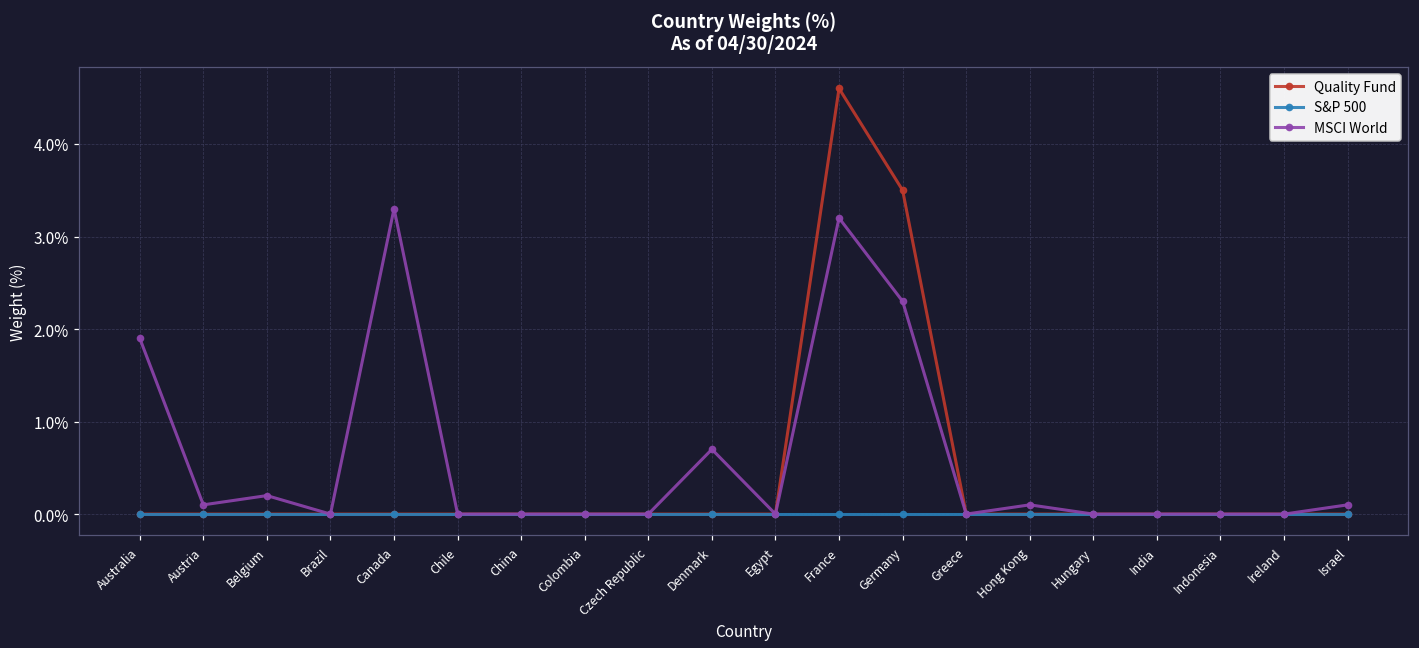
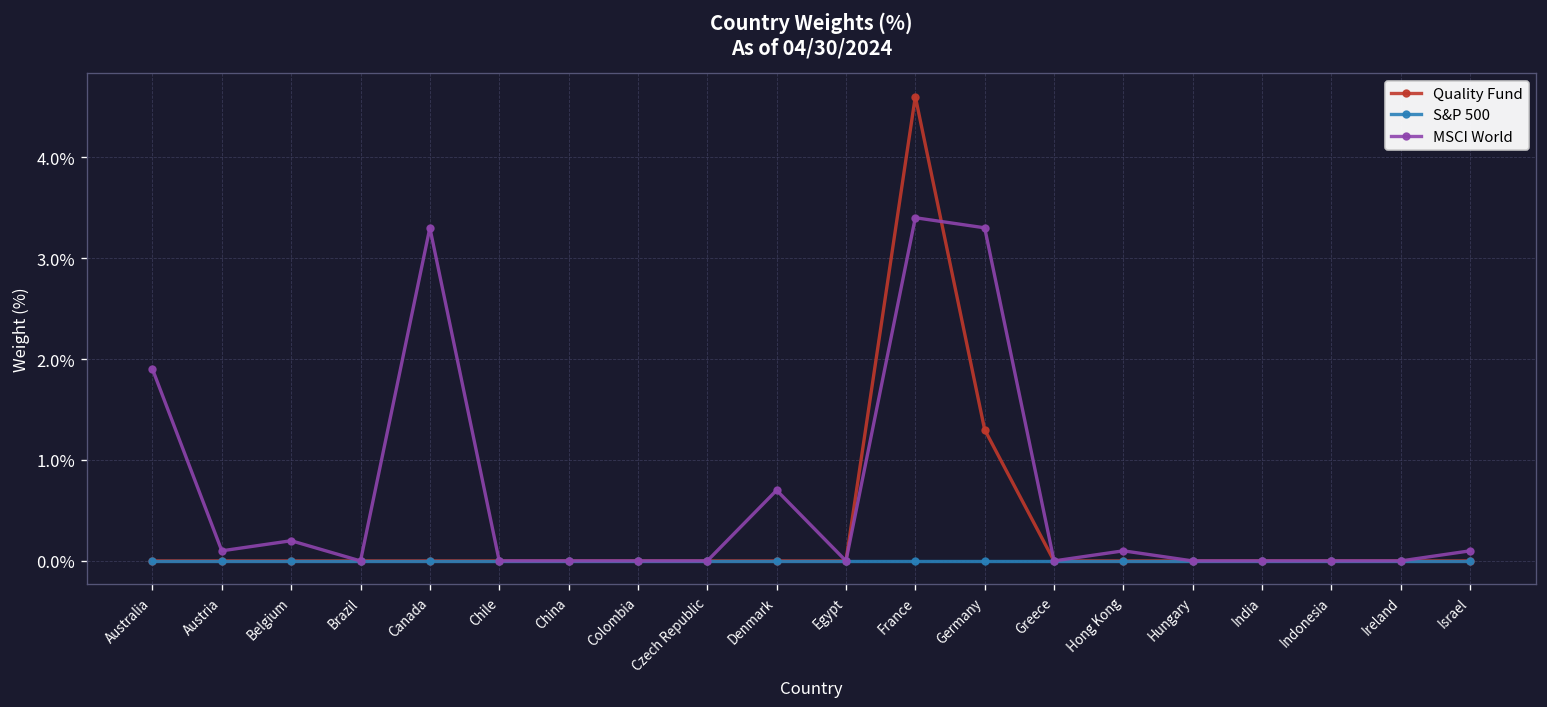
MSCI World, France: 3.2% -> 3.4%
Quality Fund, Germany: 3.5% -> 1.3%
MSCI World, Germany: 2.3% -> 3.3%
